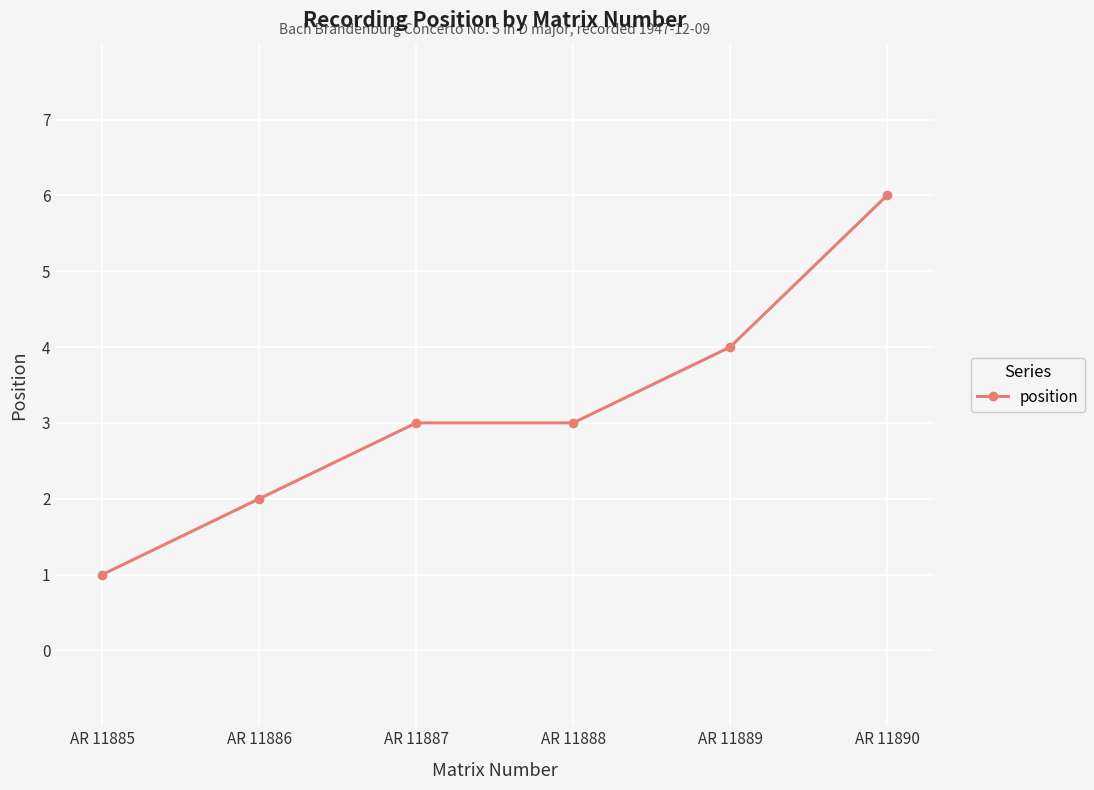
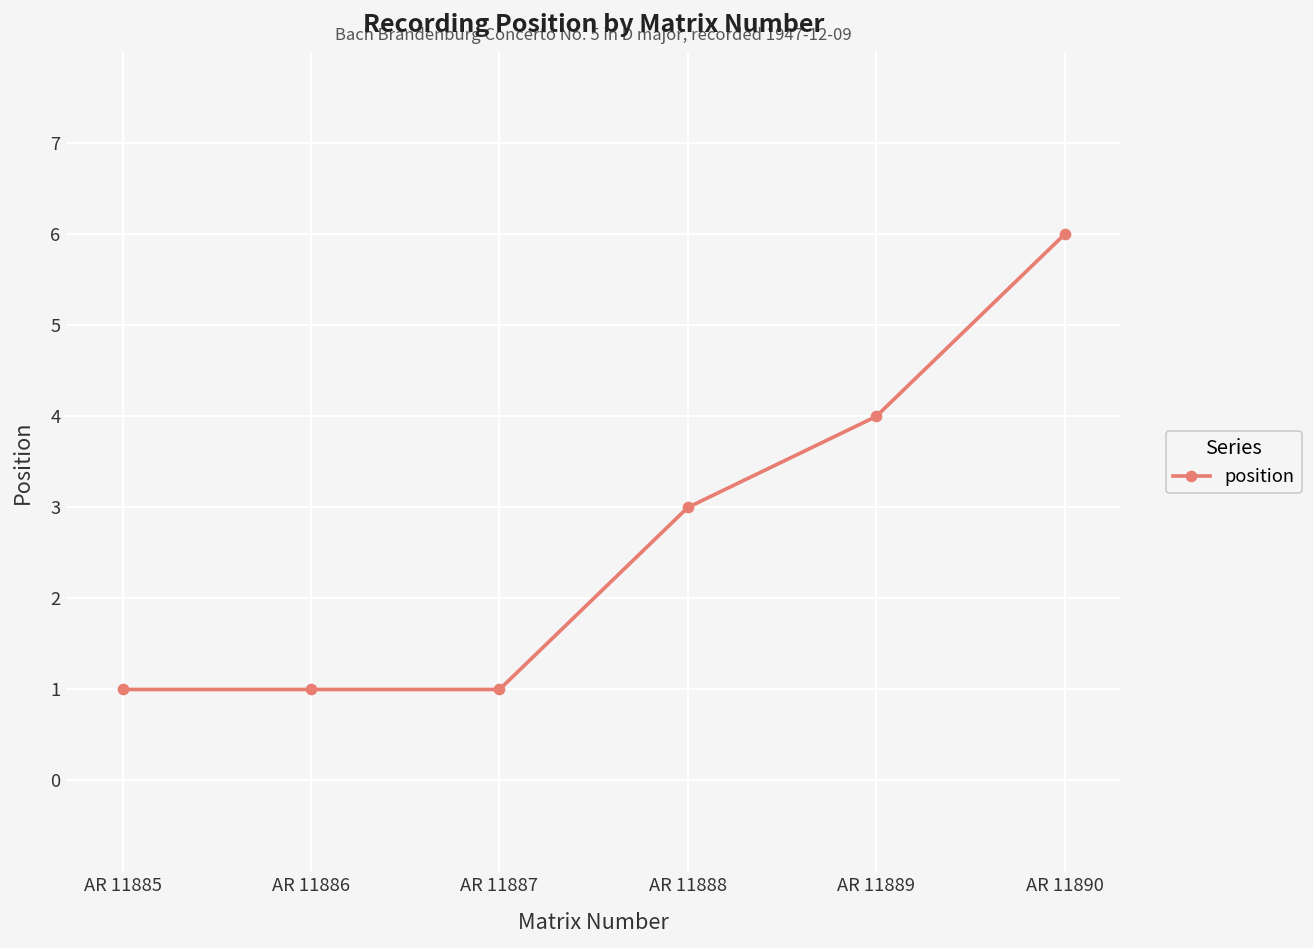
AR 11886: 2 -> 1
AR 11887: 3 -> 1
